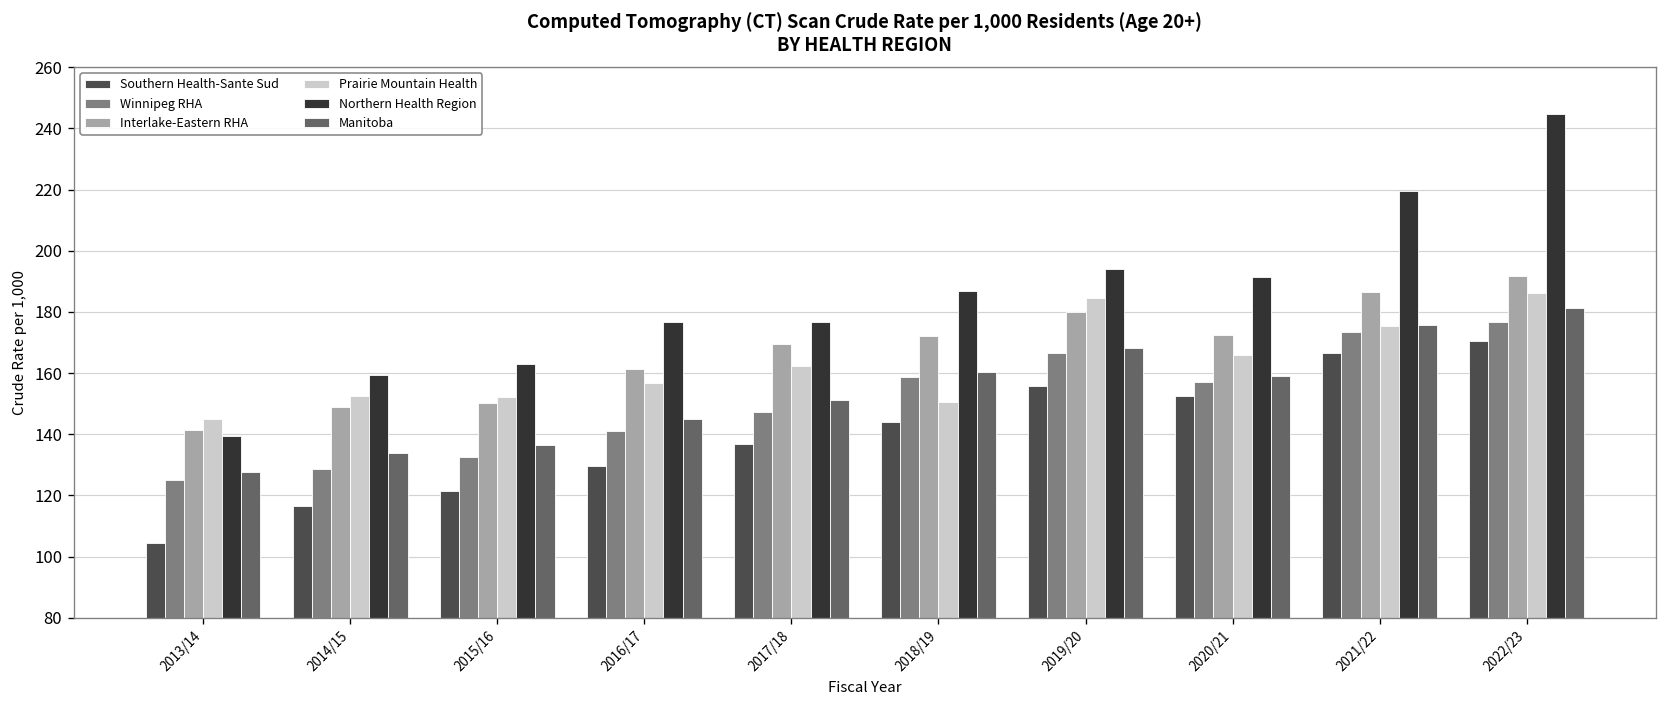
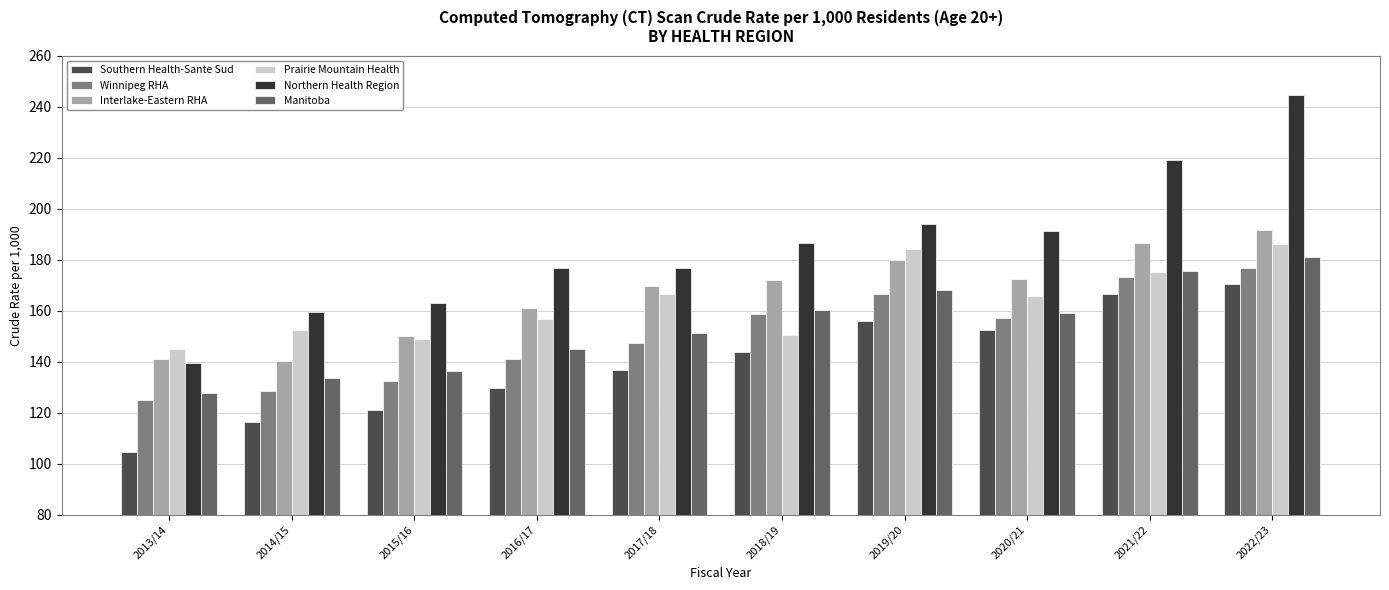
Interlake-Eastern RHA, 2014/15: 149 -> 140
Prairie Mountain Health, 2015/16: 152 -> 149
Prairie Mountain Health, 2017/18: 162 -> 167
